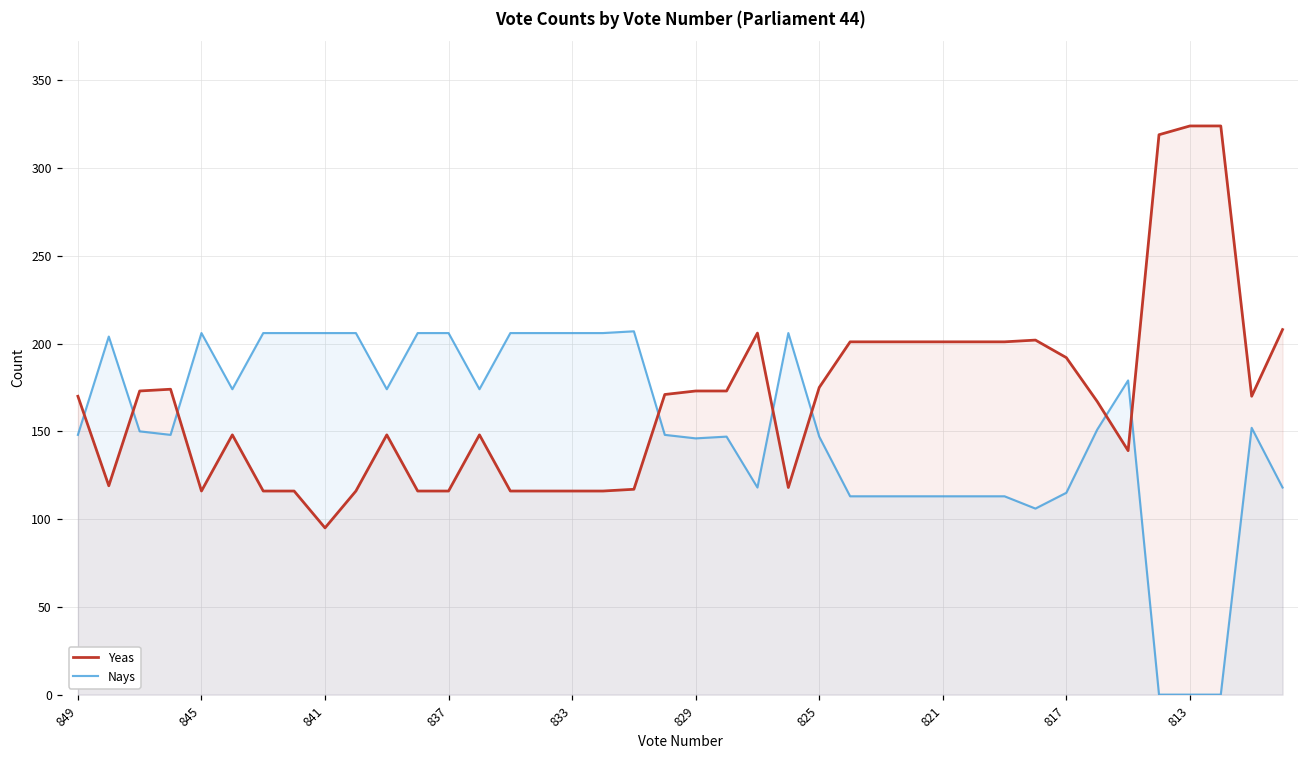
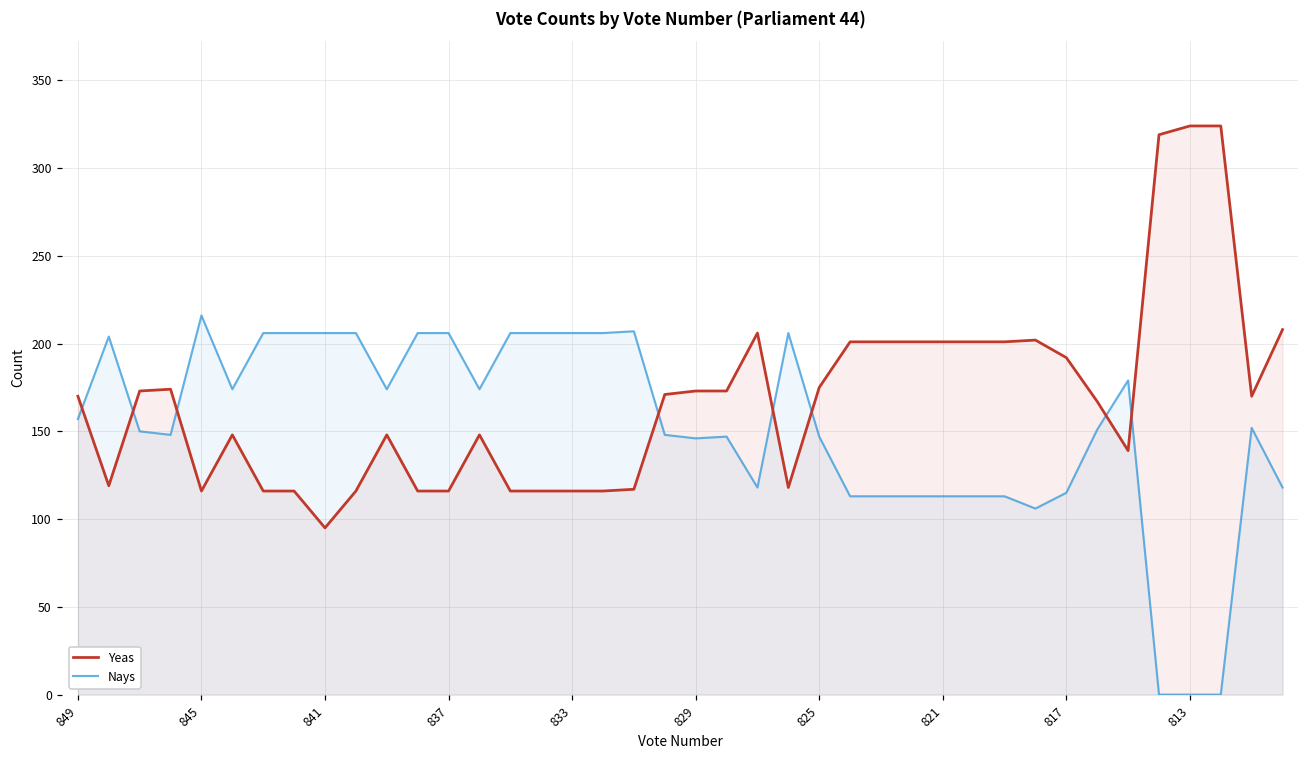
Nays, 849: 148 -> 157
Nays, 845: 206 -> 216
